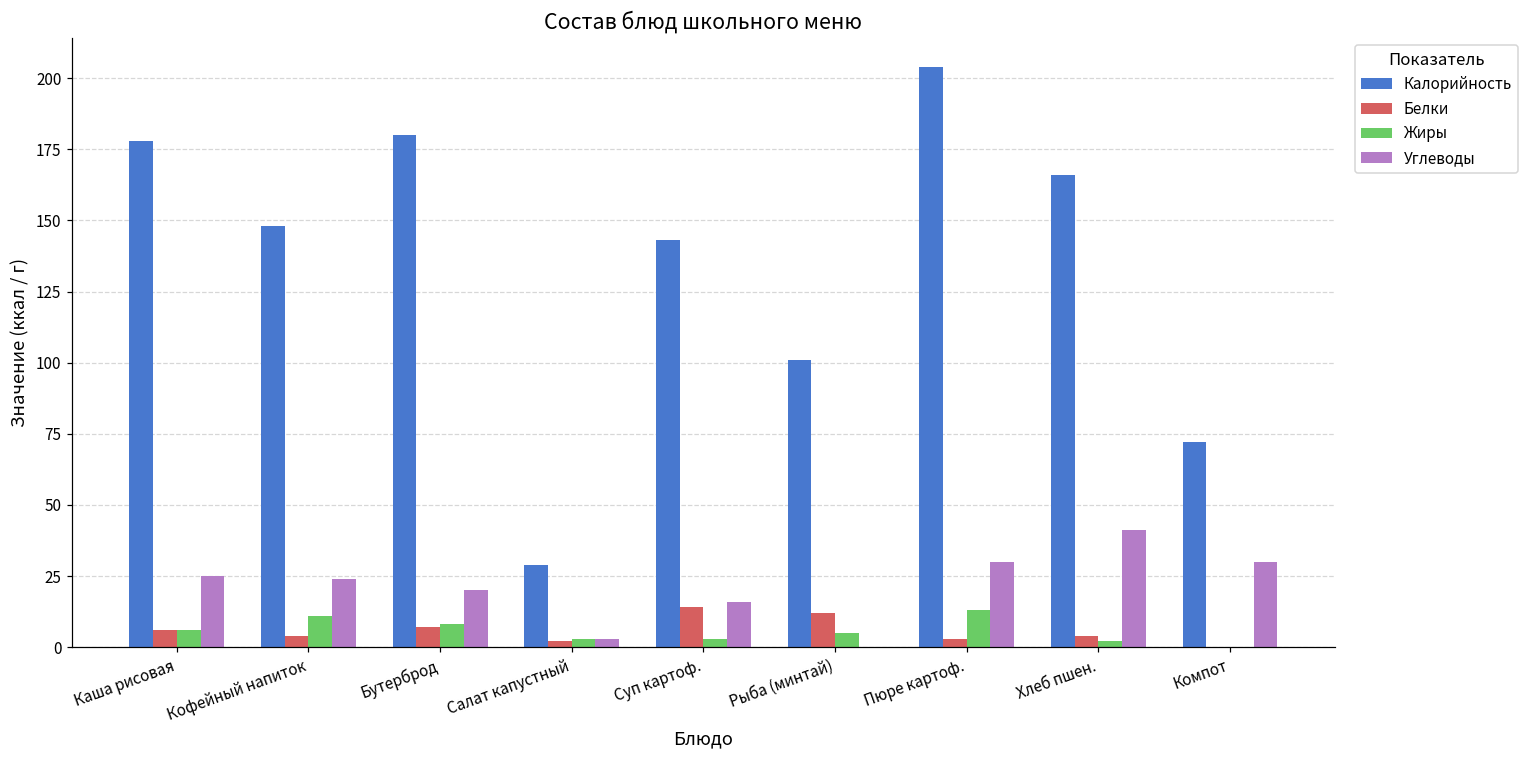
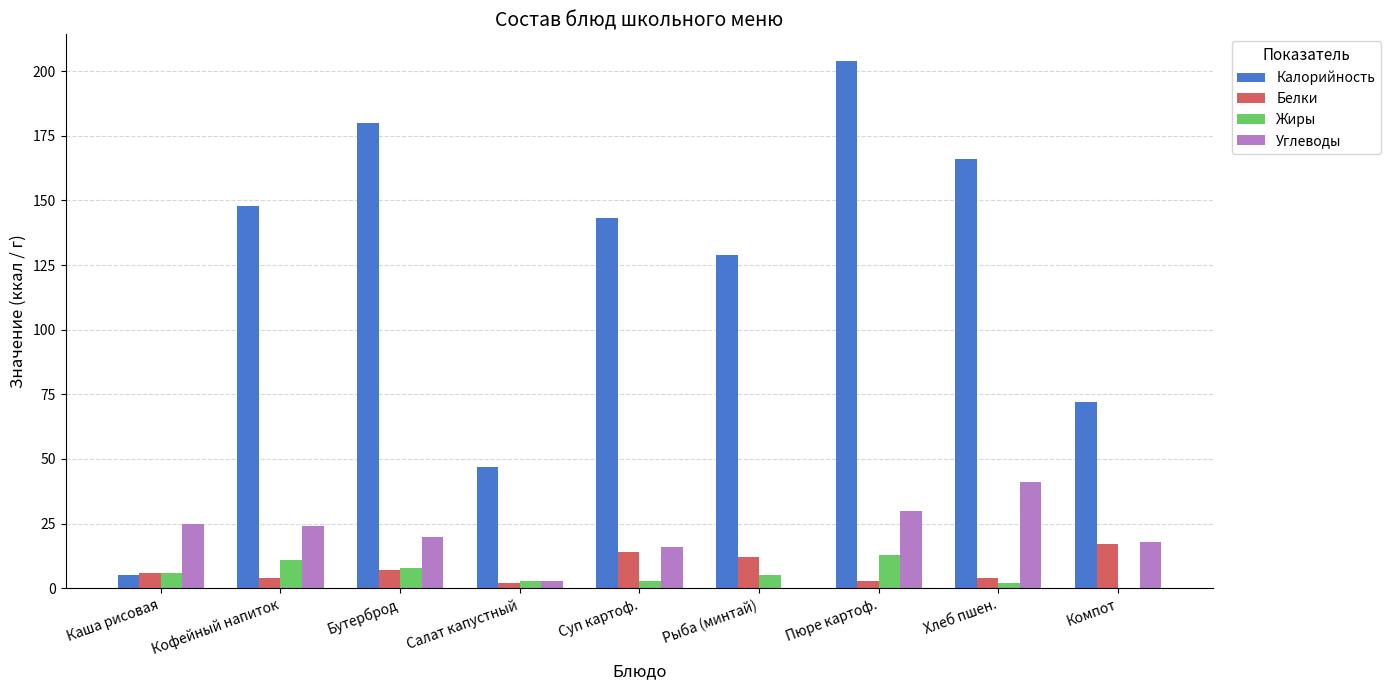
Калорийность, Каша рисовая: 178 -> 5
Калорийность, Салат капустный: 29 -> 47
Калорийность, Рыба (минтай): 101 -> 129
Белки, Компот: 0 -> 17
Углеводы, Компот: 30 -> 18
